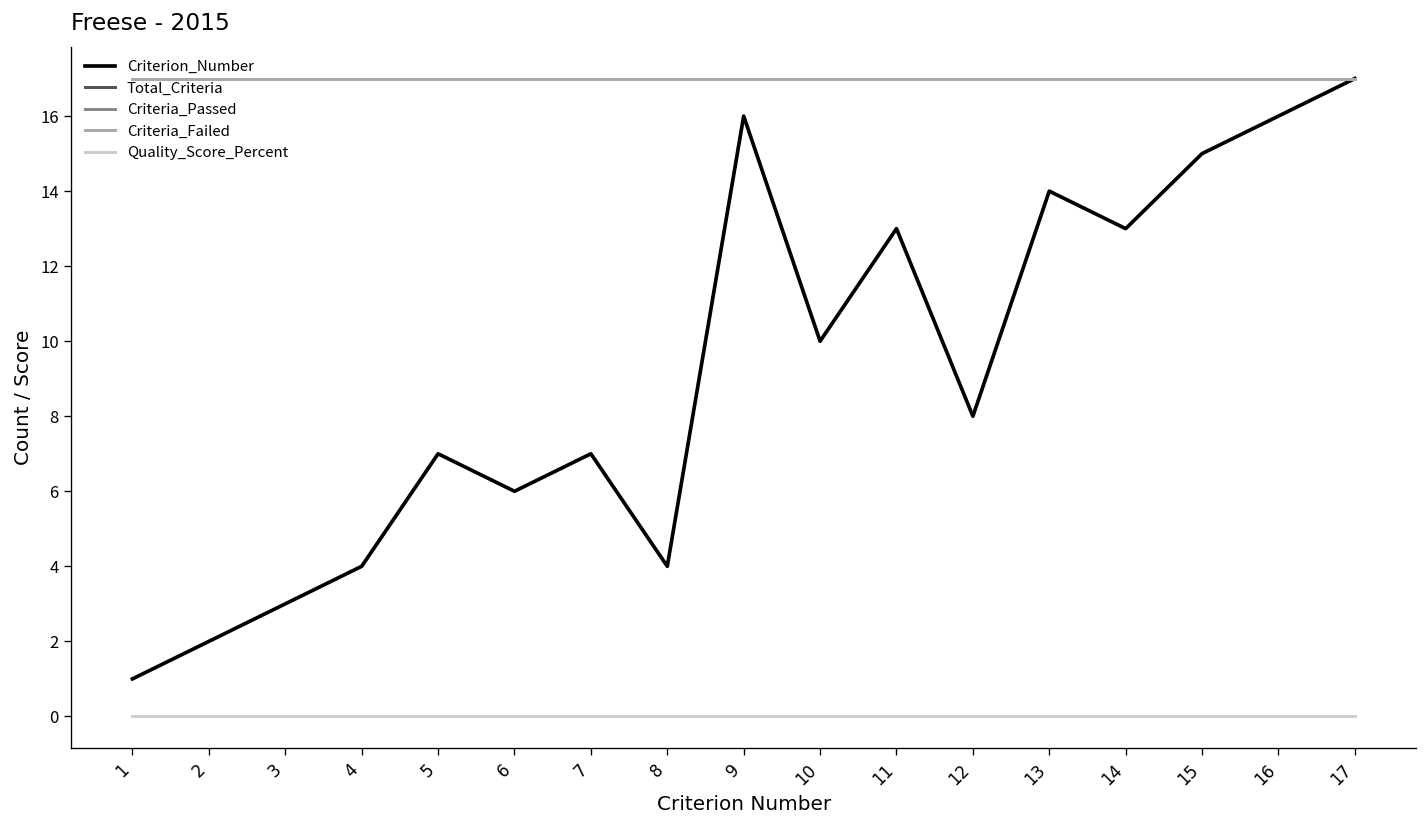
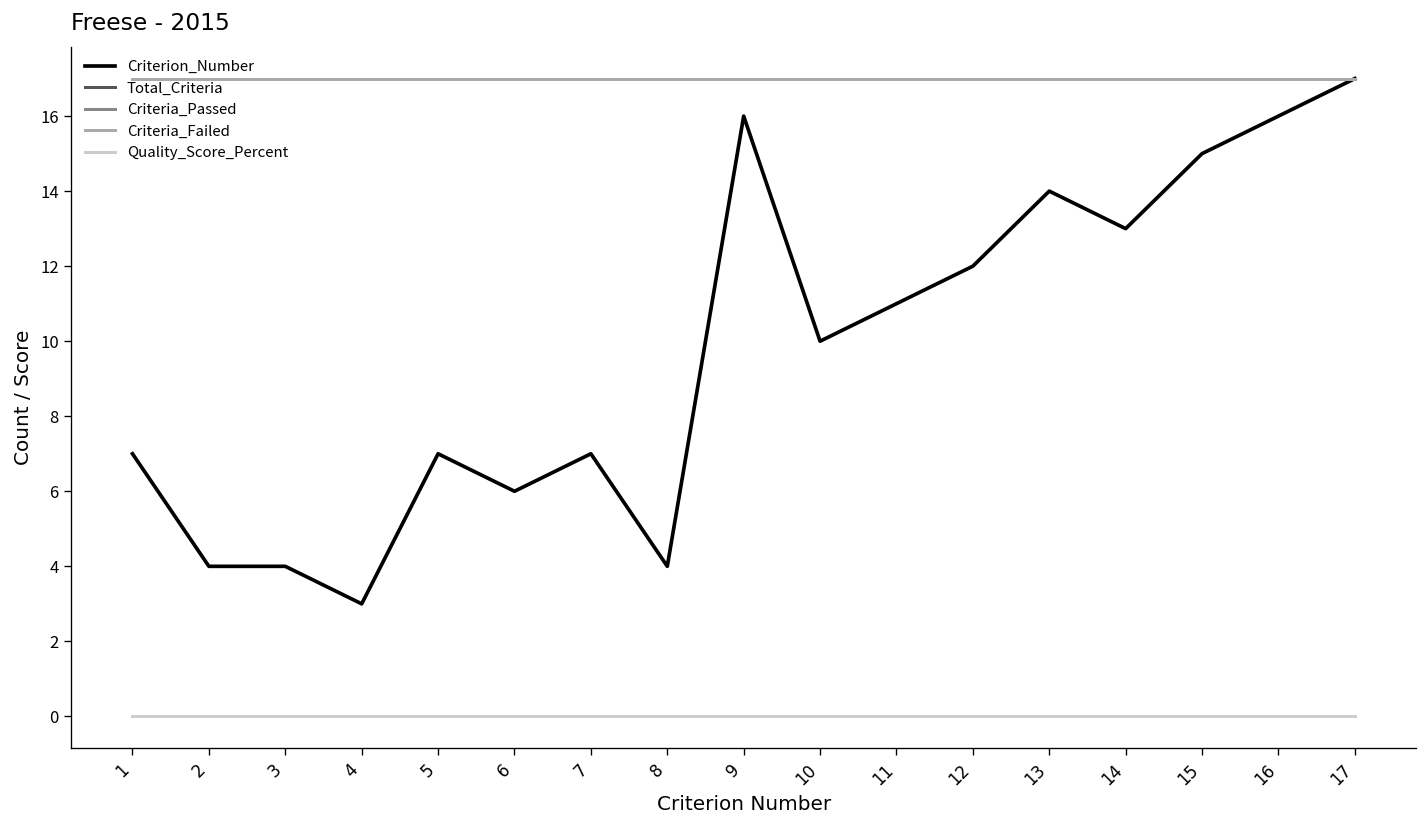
Criterion_Number, 1: 1 -> 7
Criterion_Number, 2: 2 -> 4
Criterion_Number, 3: 3 -> 4
Criterion_Number, 4: 4 -> 3
Criterion_Number, 11: 13 -> 11
Criterion_Number, 12: 8 -> 12
